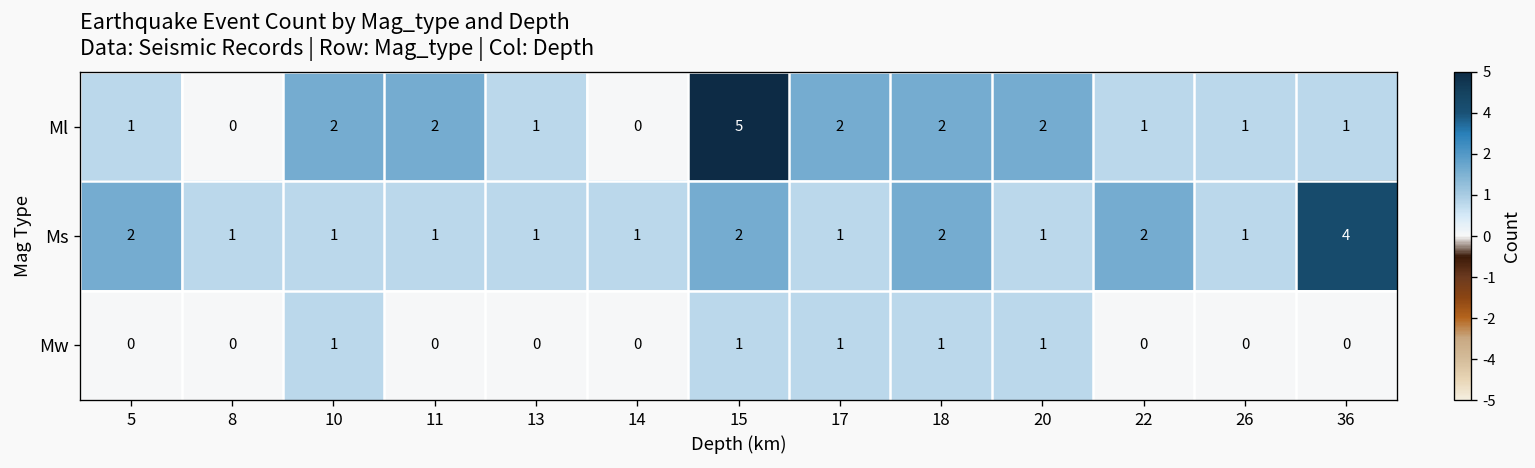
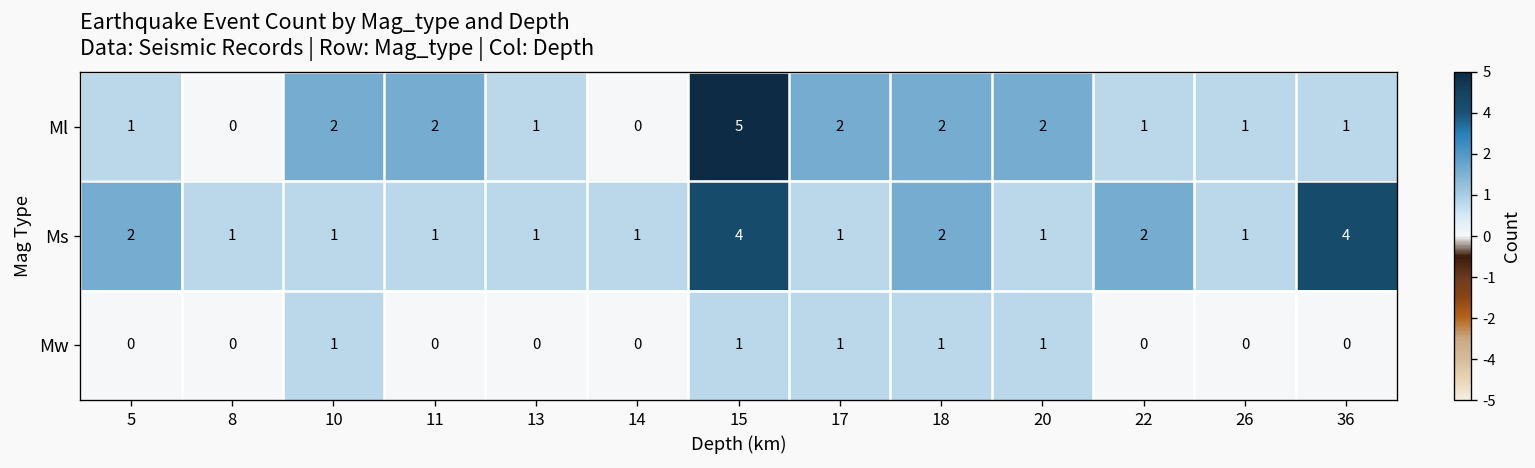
Ms, 15: 2 -> 4
